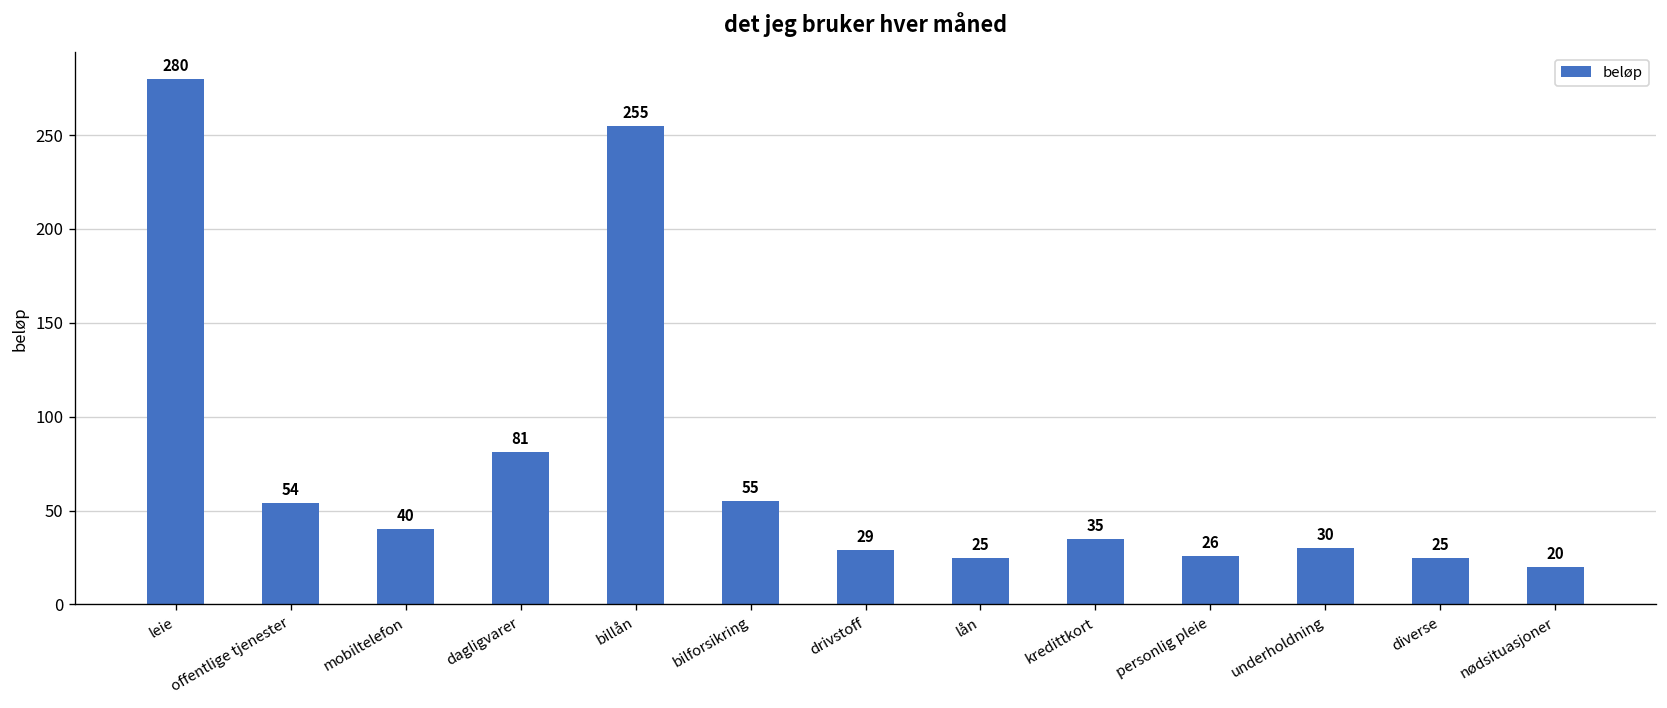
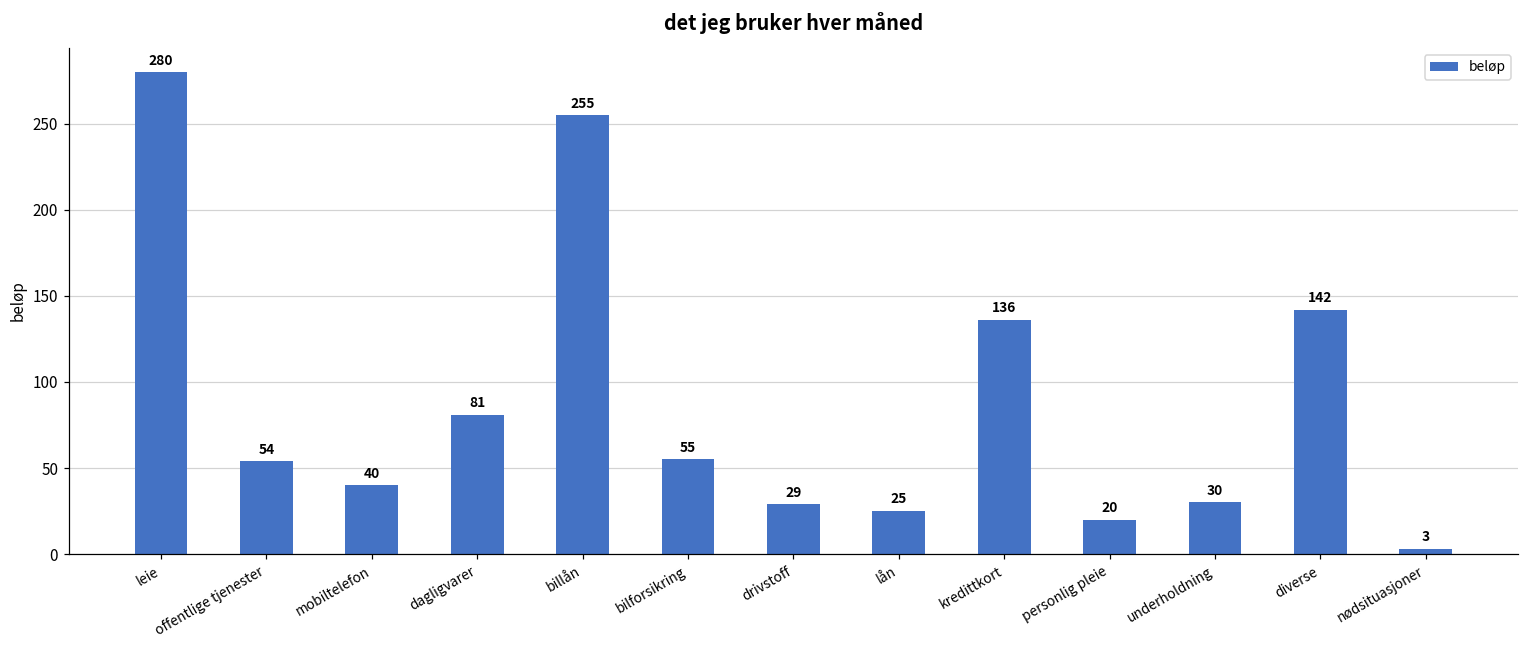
kredittkort: 35 -> 136
personlig pleie: 26 -> 20
diverse: 25 -> 142
nødsituasjoner: 20 -> 3
